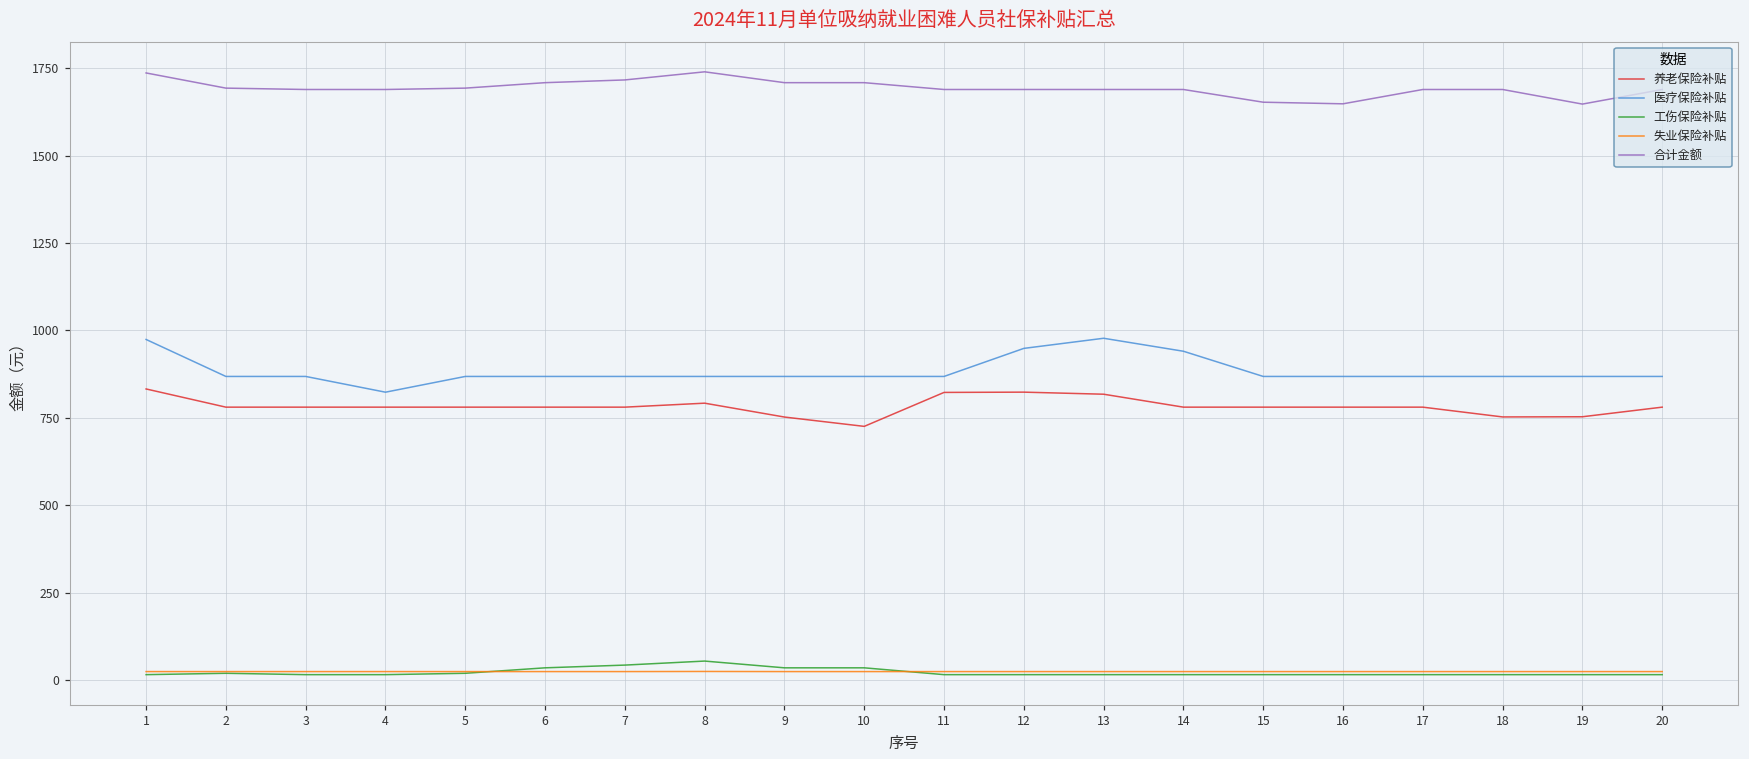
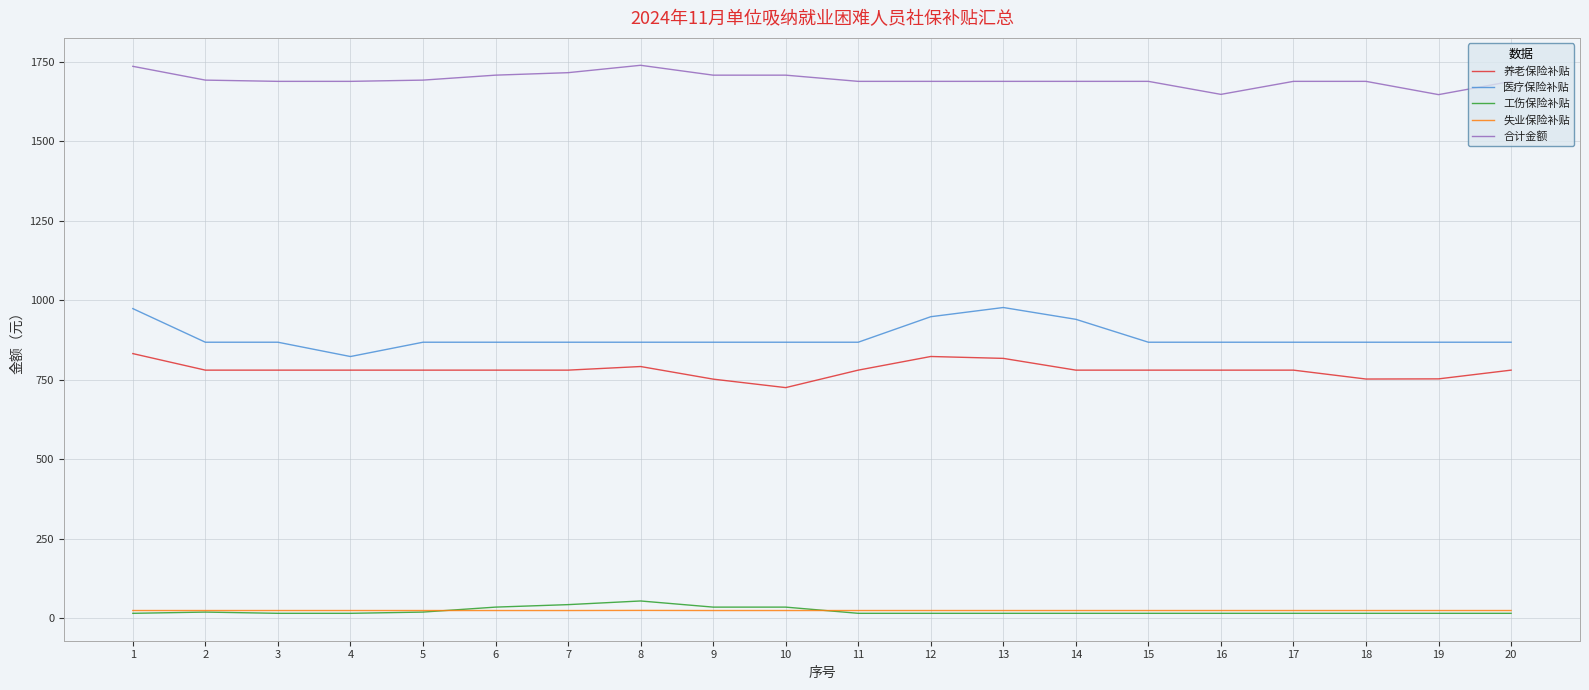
养老保险补贴, 11: 820 -> 780
合计金额, 15: 1650 -> 1690
